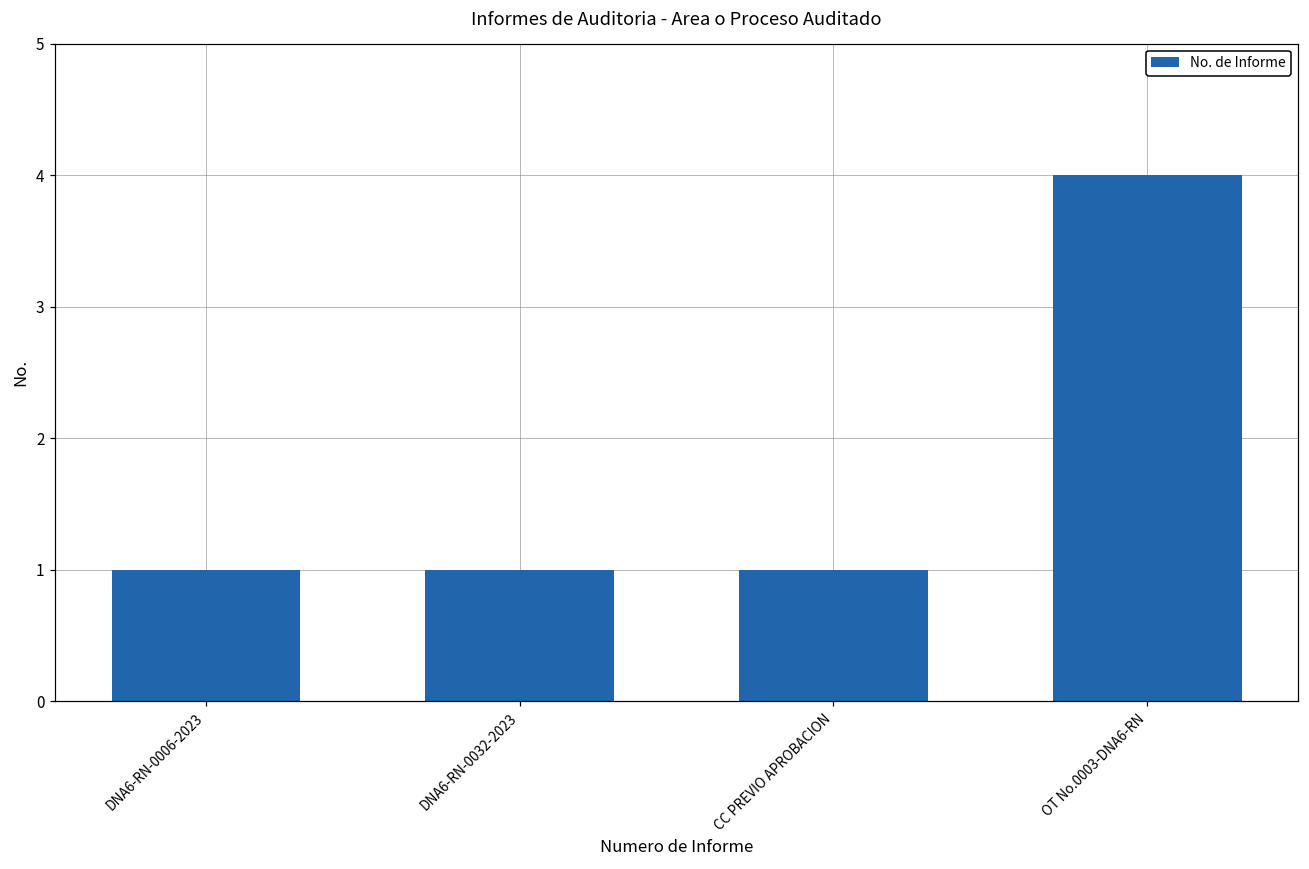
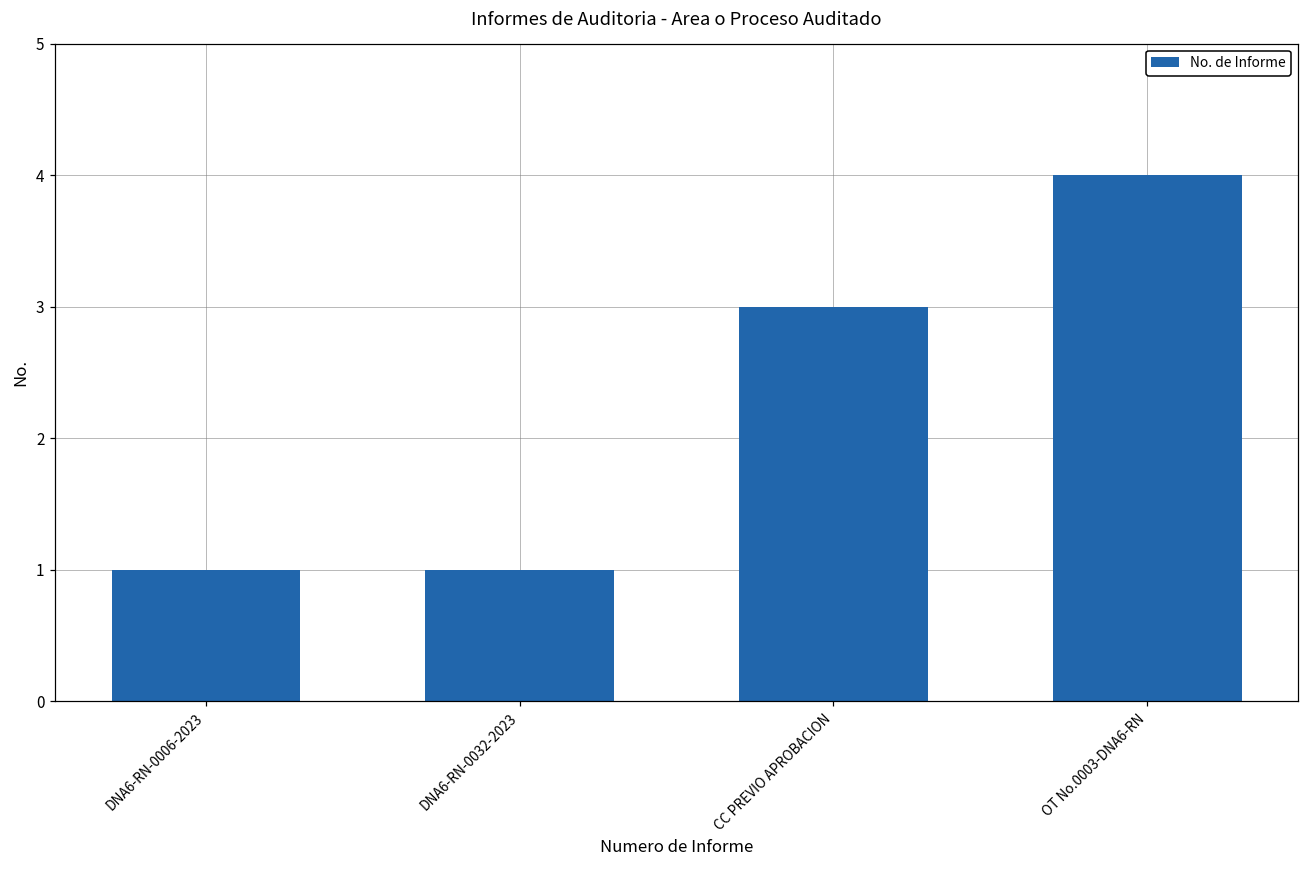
CC PREVIO APROBACION: 1 -> 3
